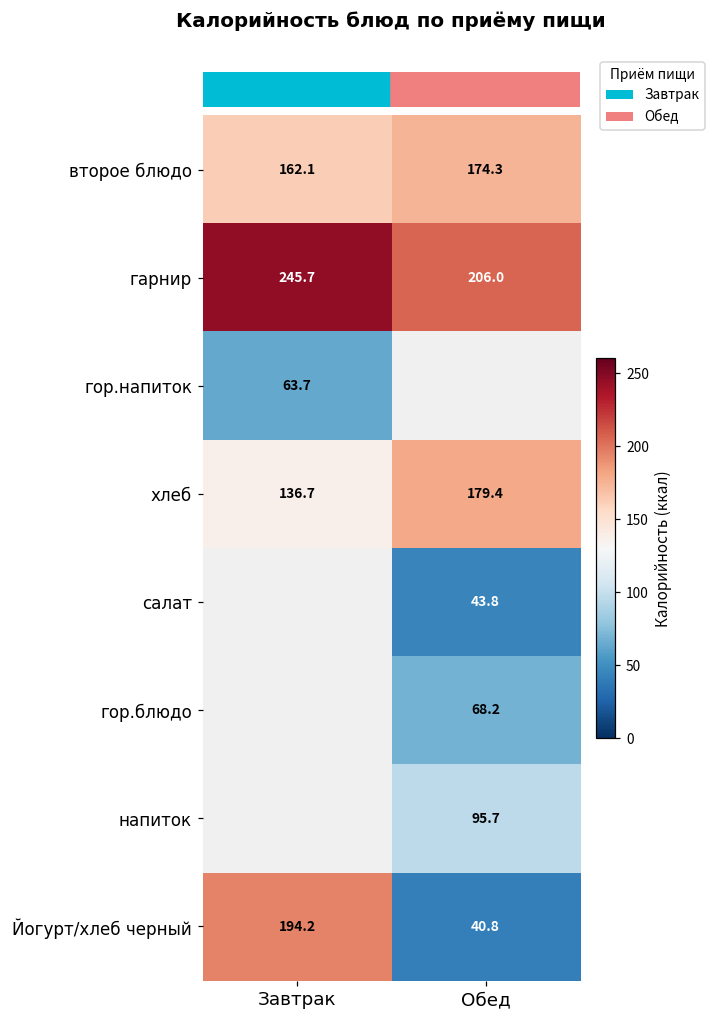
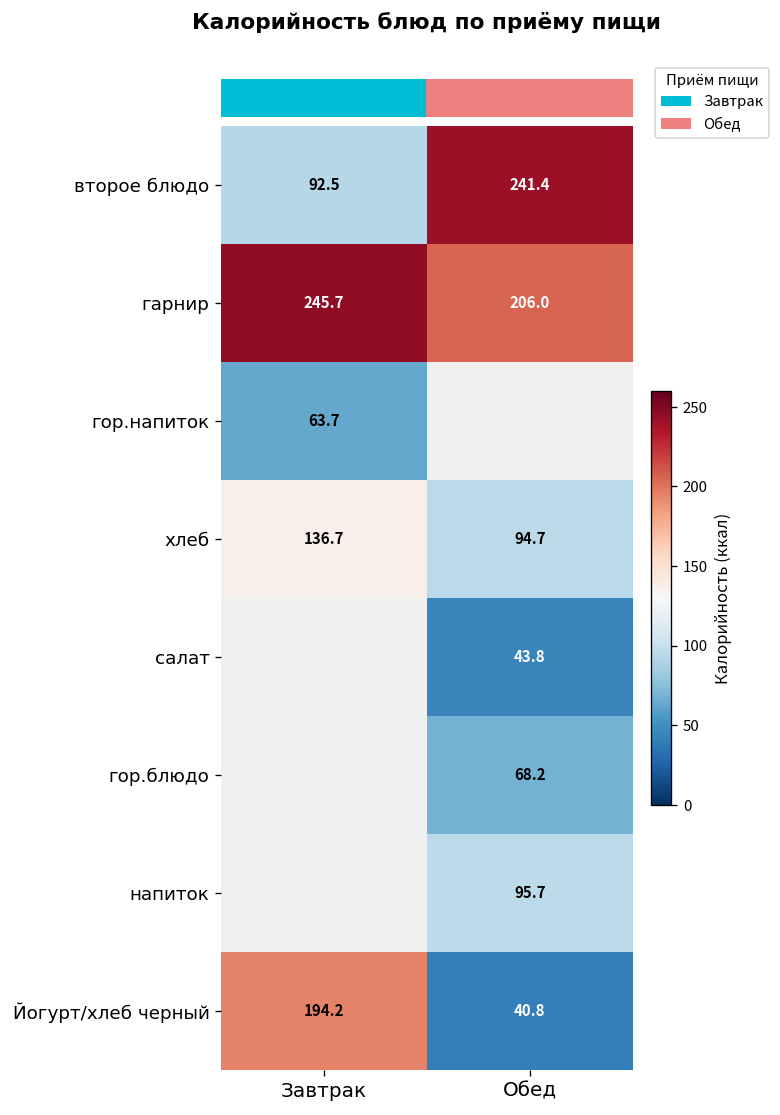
второе блюдо, Завтрак: 162.1 -> 92.5
второе блюдо, Обед: 174.3 -> 241.4
хлеб, Обед: 179.4 -> 94.7
